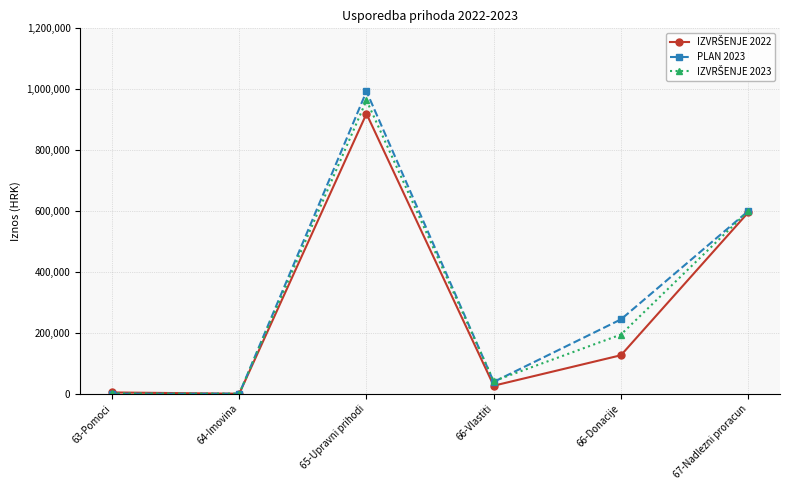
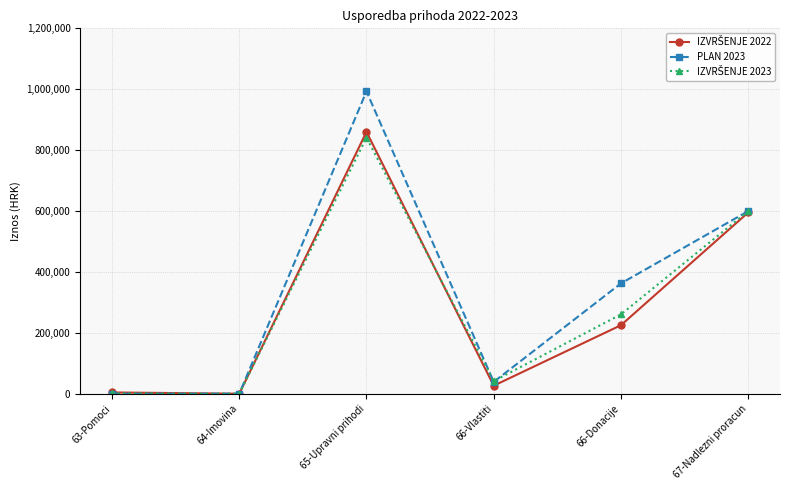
IZVRŠENJE 2022, 65-Upravni prihodi: 920,000 -> 860,000
IZVRŠENJE 2023, 65-Upravni prihodi: 960,000 -> 840,000
IZVRŠENJE 2022, 66-Donacije: 130,000 -> 230,000
PLAN 2023, 66-Donacije: 240,000 -> 360,000
IZVRŠENJE 2023, 66-Donacije: 190,000 -> 260,000
